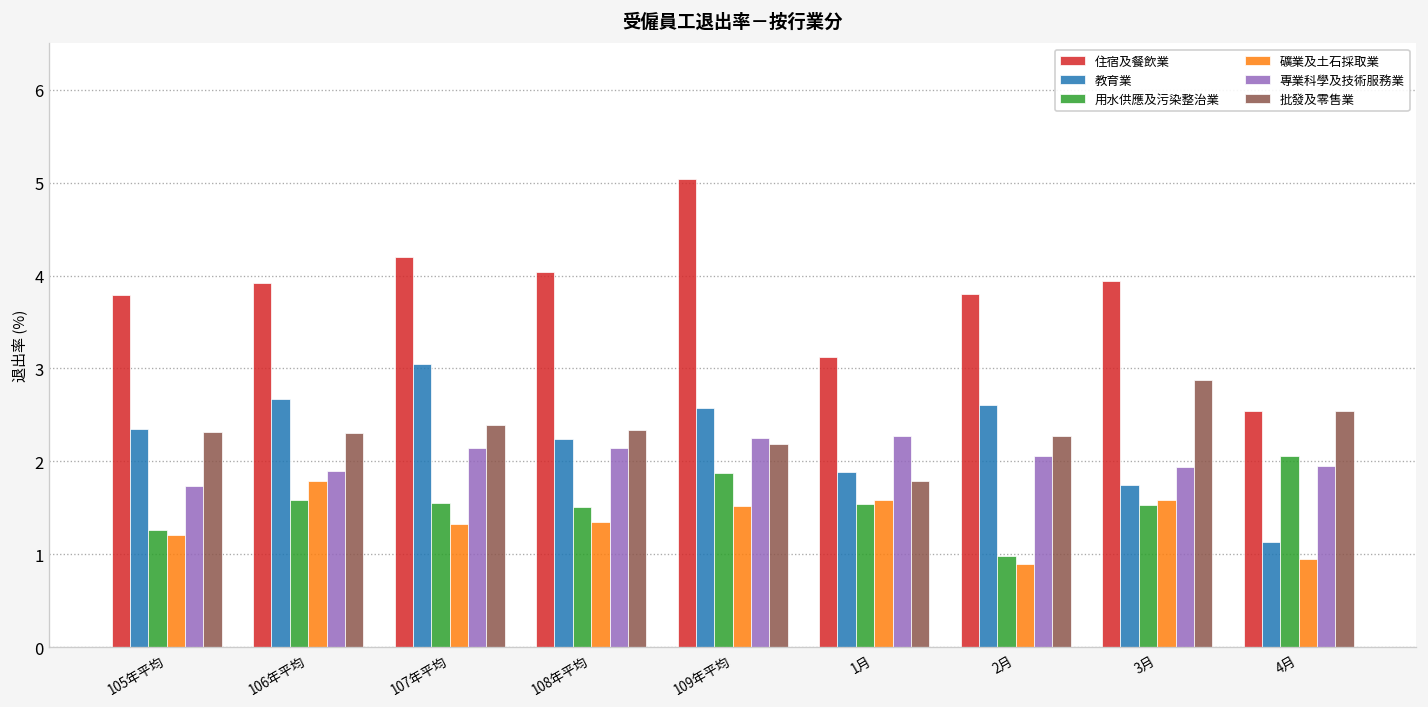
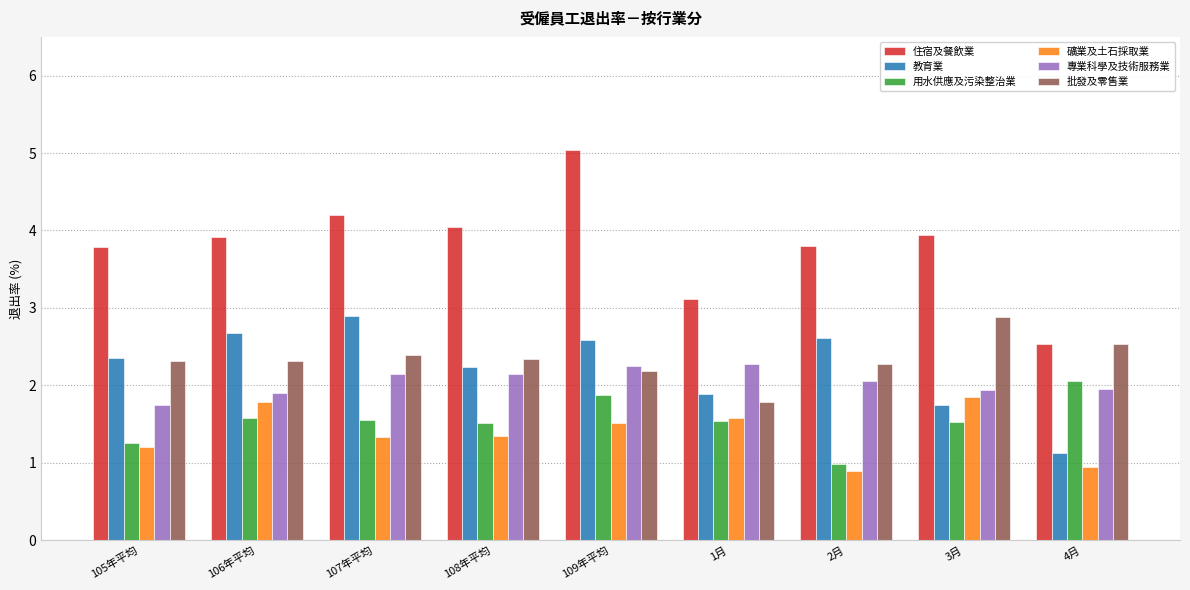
教育業, 107年平均: 3.1 -> 2.9
礦業及土石採取業, 3月: 1.6 -> 1.9
